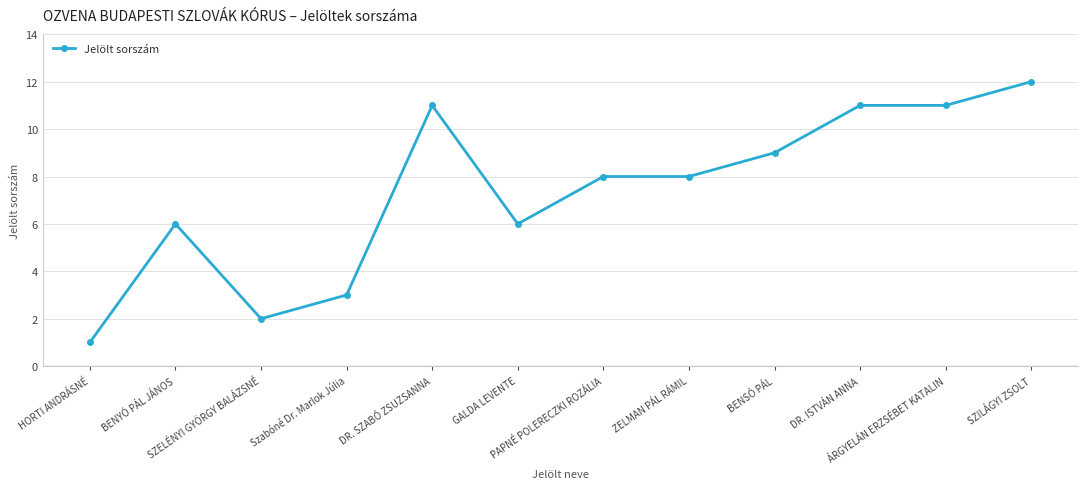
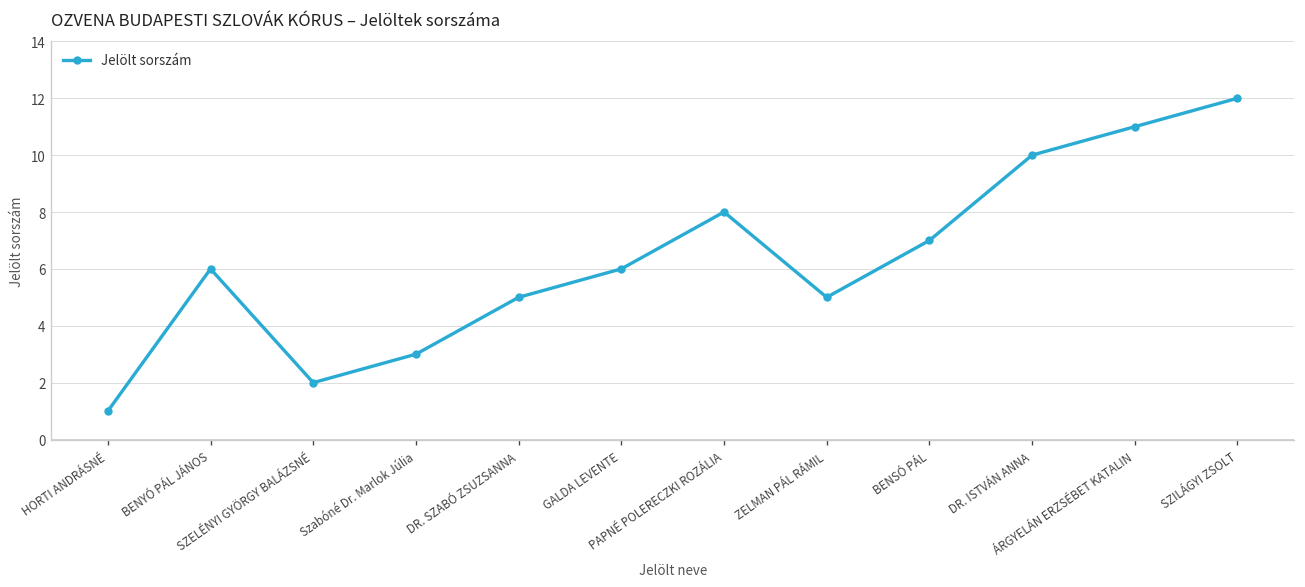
DR. SZABÓ ZSUZSANNA: 11 -> 5
ZELMAN PÁL RÁMIL: 8 -> 5
BENSÓ PÁL: 9 -> 7
DR. ISTVÁN ANNA: 11 -> 10
